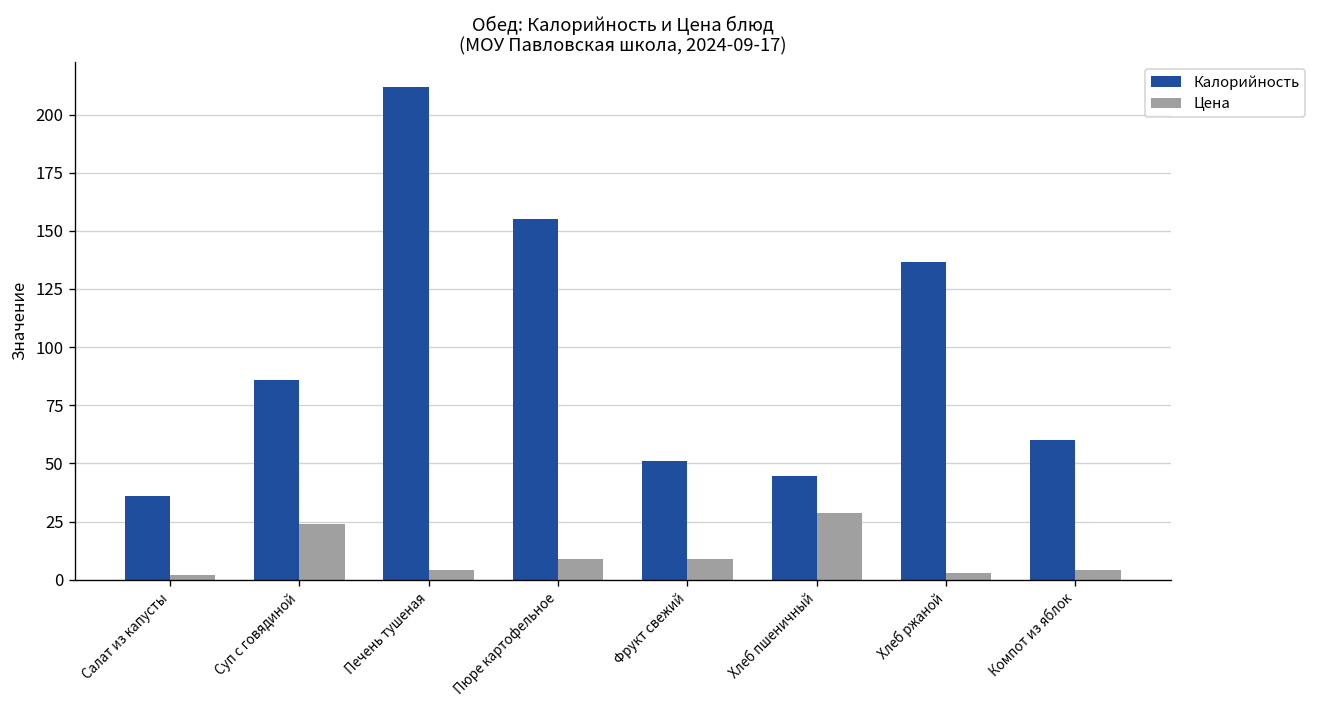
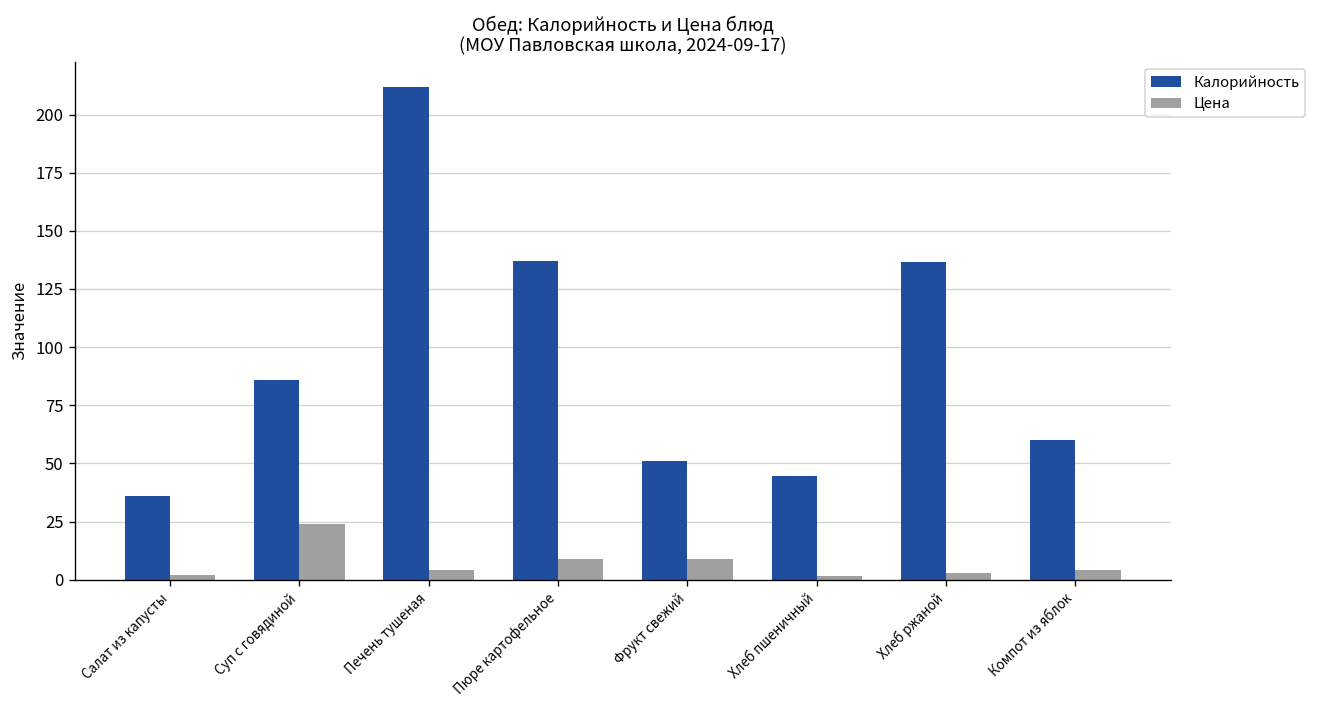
Калорийность, Пюре картофельное: 155 -> 137
Цена, Хлеб пшеничный: 29 -> 2
